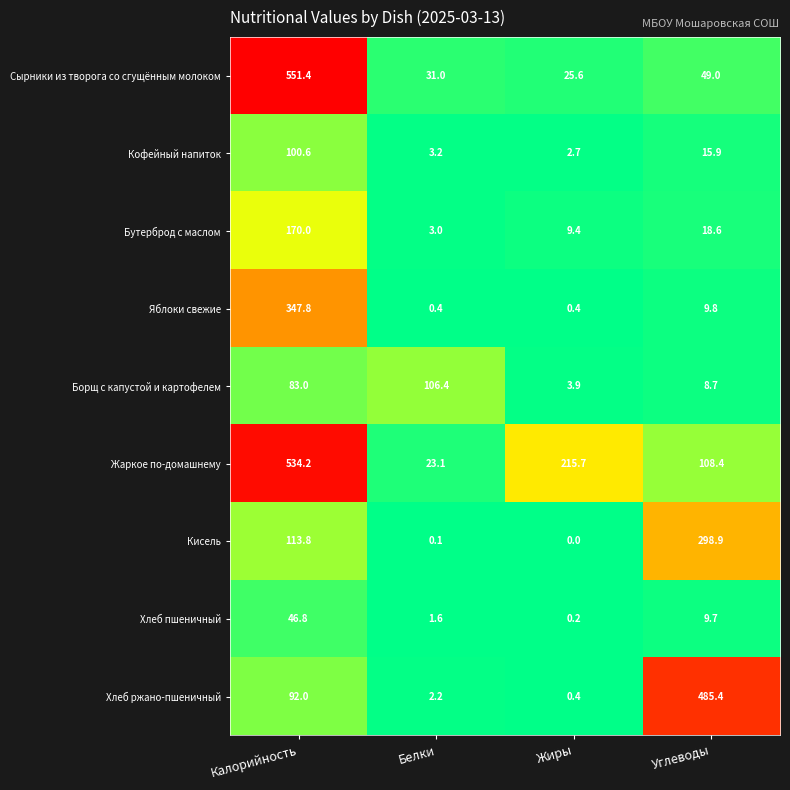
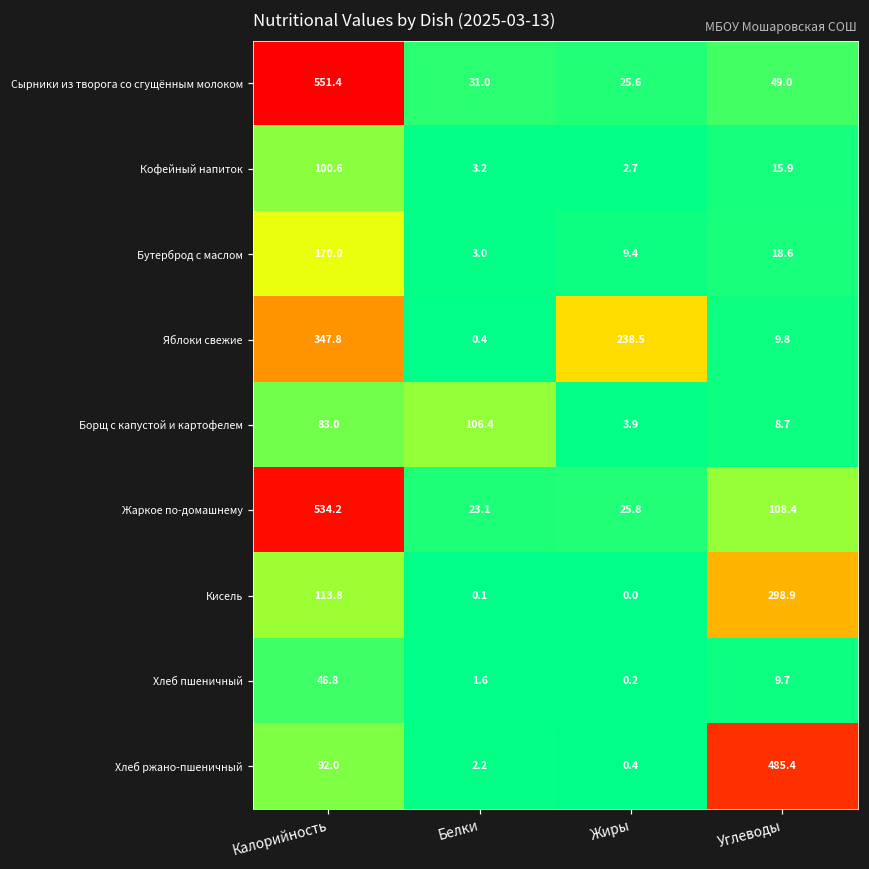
Яблоки свежие, Жиры: 0.4 -> 238.5
Жаркое по-домашнему, Жиры: 215.7 -> 25.8
